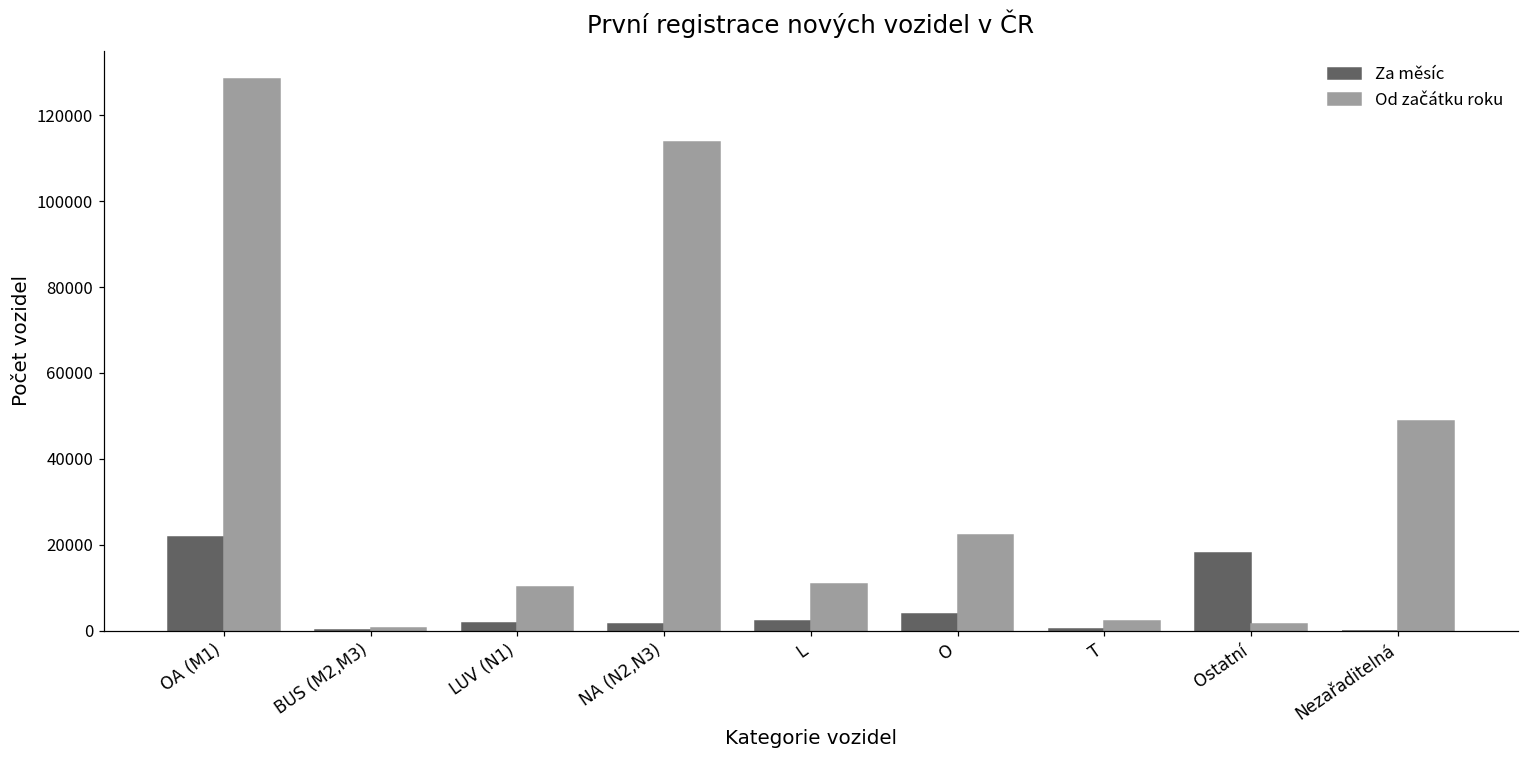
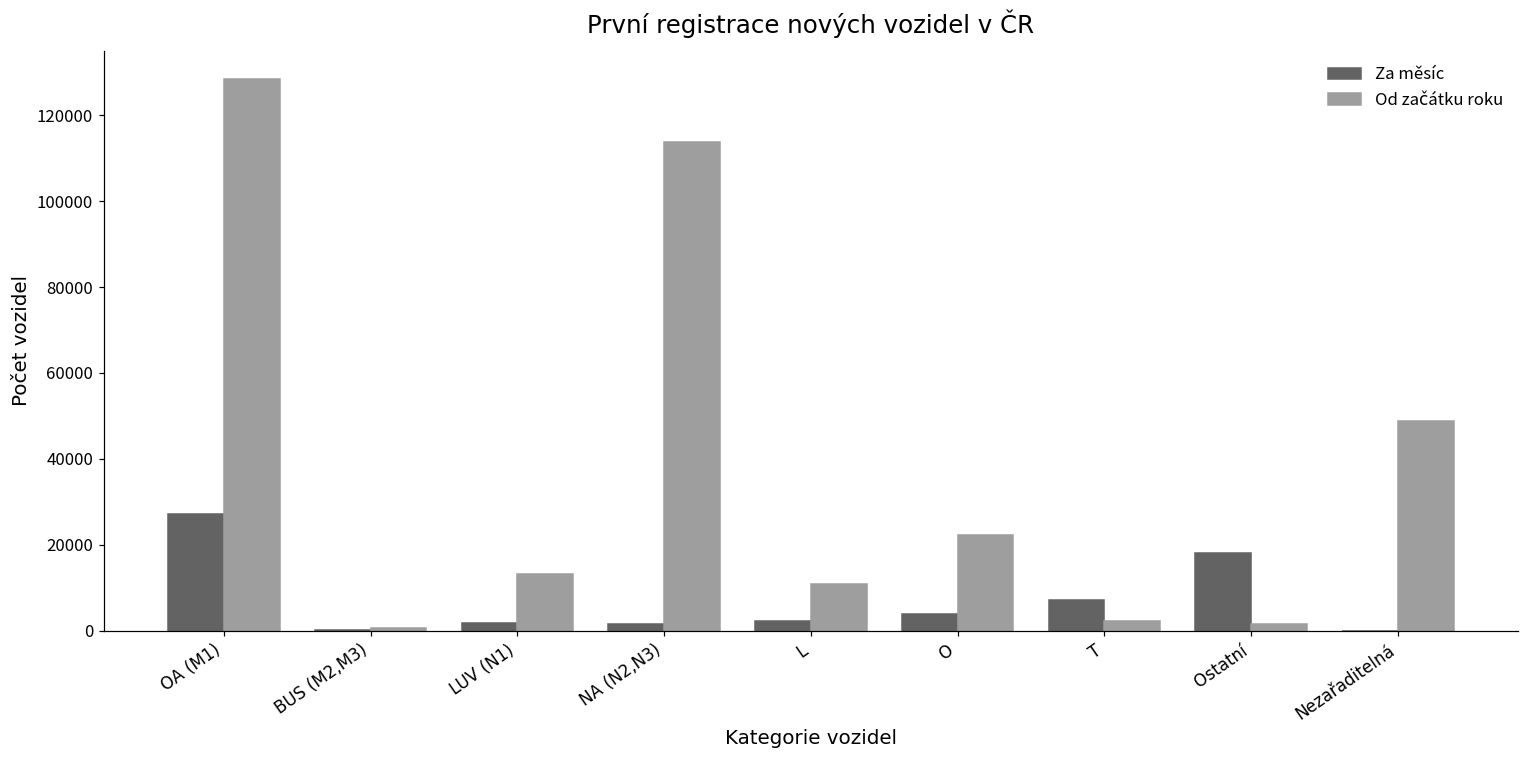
Za měsíc, OA (M1): 22000 -> 27000
Od začátku roku, LUV (N1): 10000 -> 13000
Za měsíc, T: 0 -> 7000
